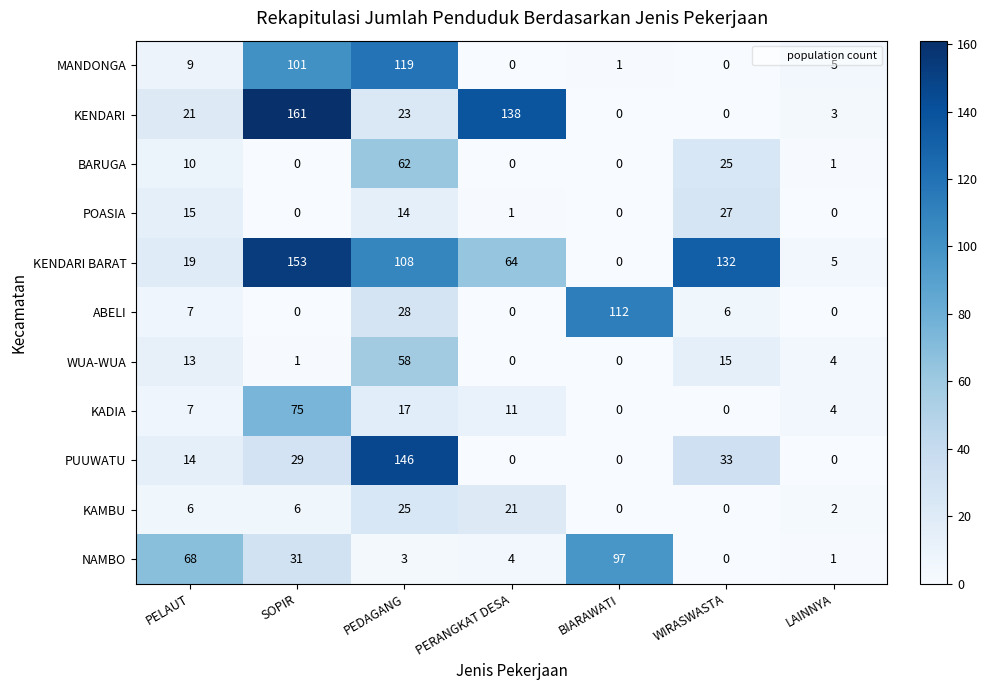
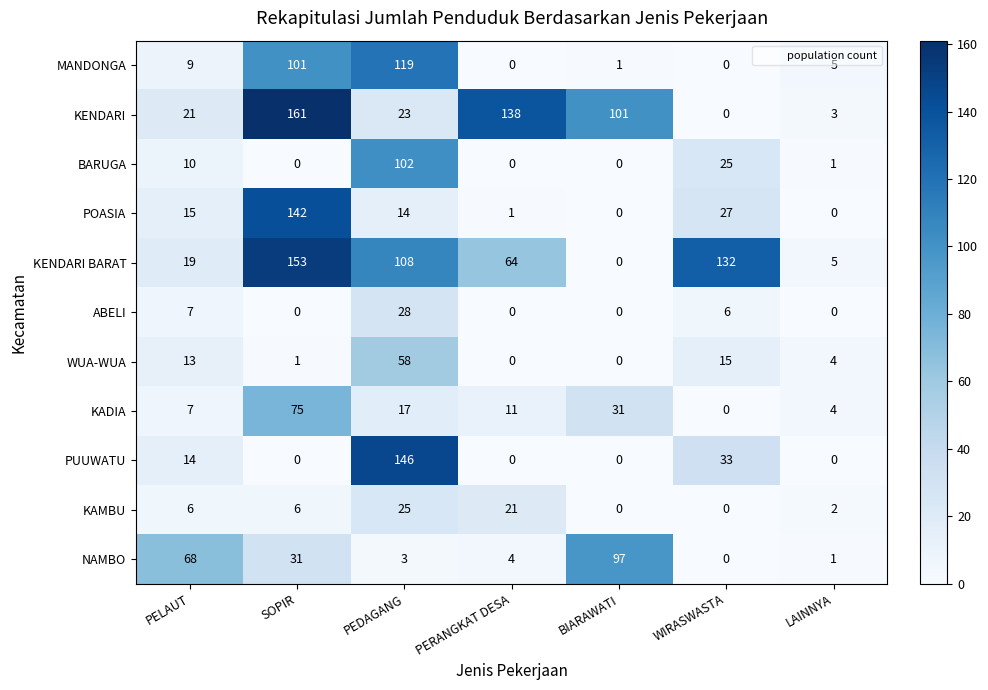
KENDARI, BIARAWATI: 0 -> 101
BARUGA, PEDAGANG: 62 -> 102
POASIA, SOPIR: 0 -> 142
ABELI, BIARAWATI: 112 -> 0
KADIA, BIARAWATI: 0 -> 31
PUUWATU, SOPIR: 29 -> 0
